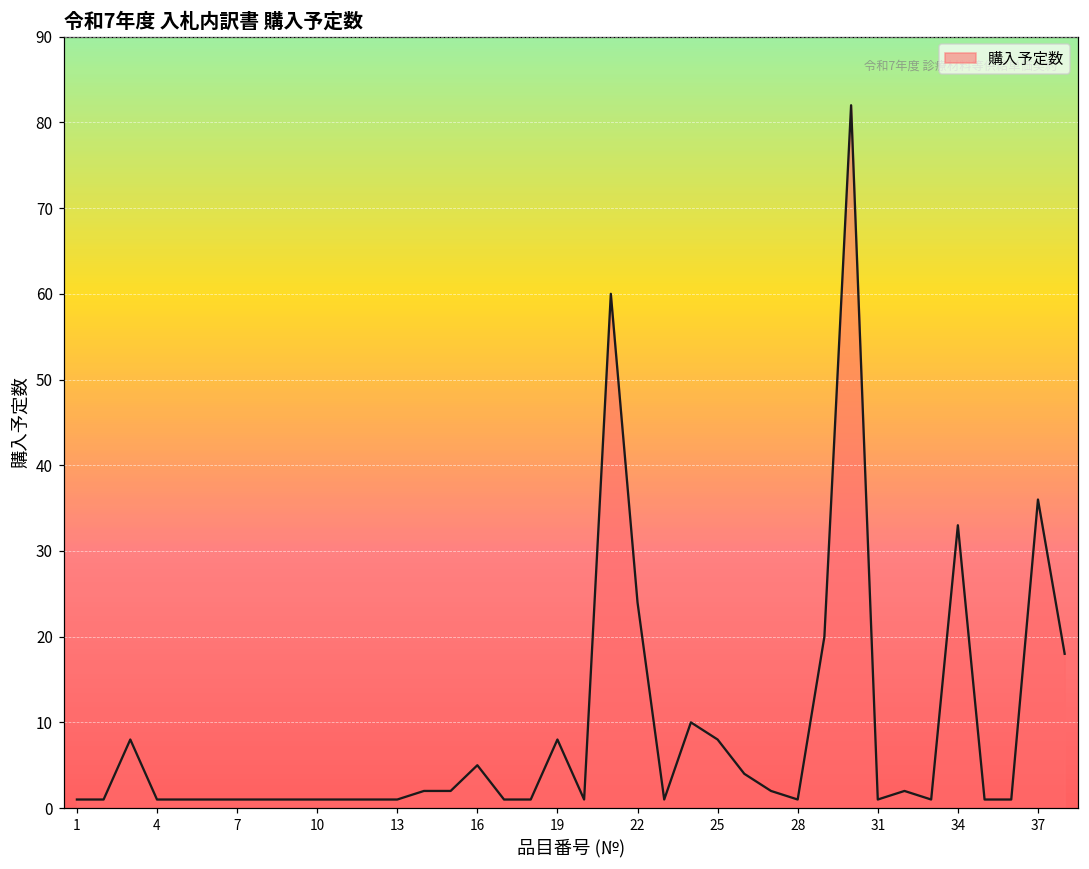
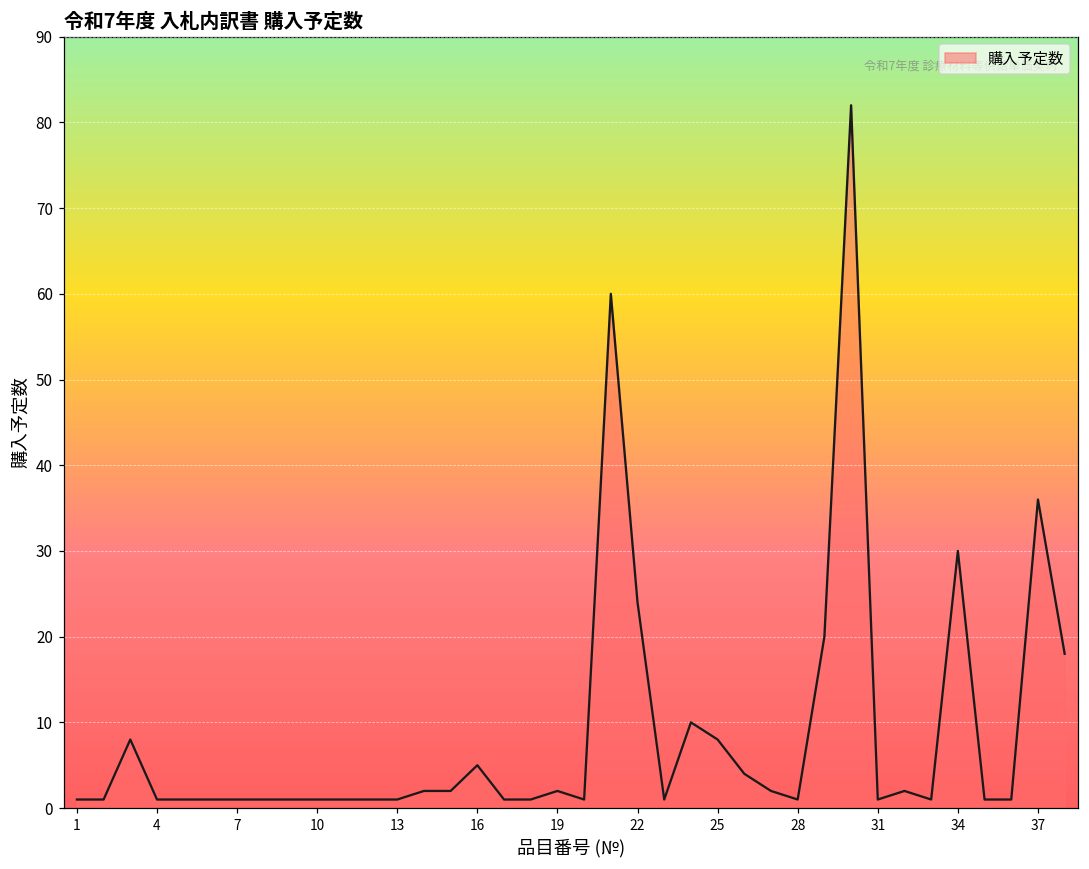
19: 8 -> 2
34: 33 -> 30
